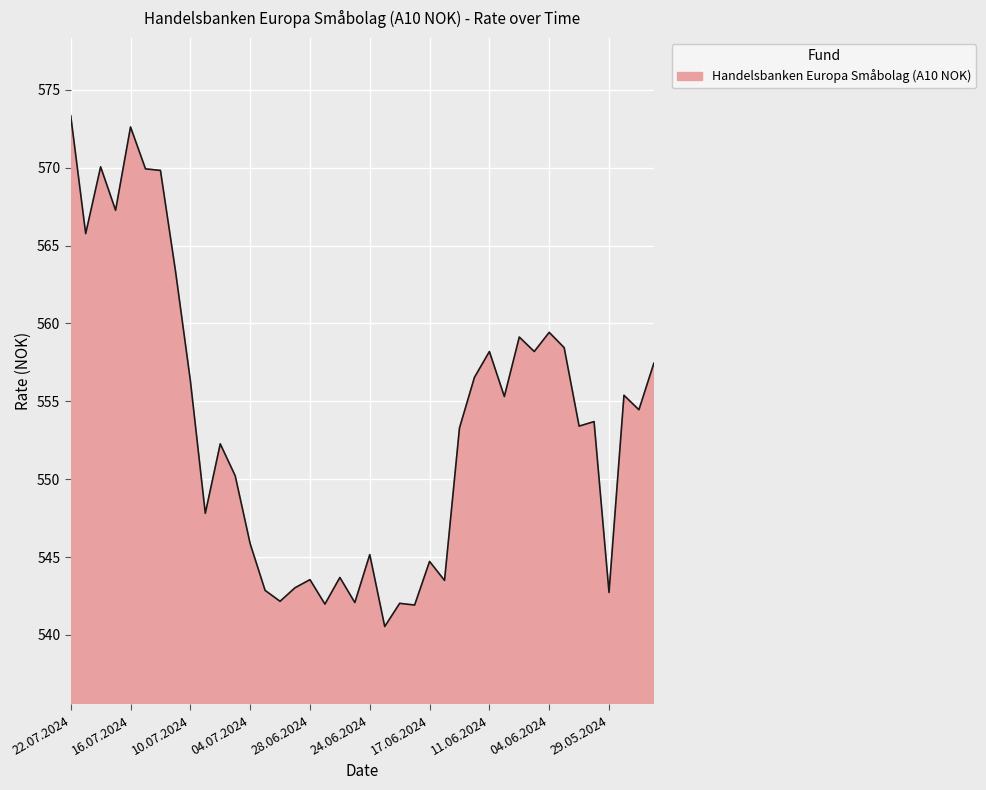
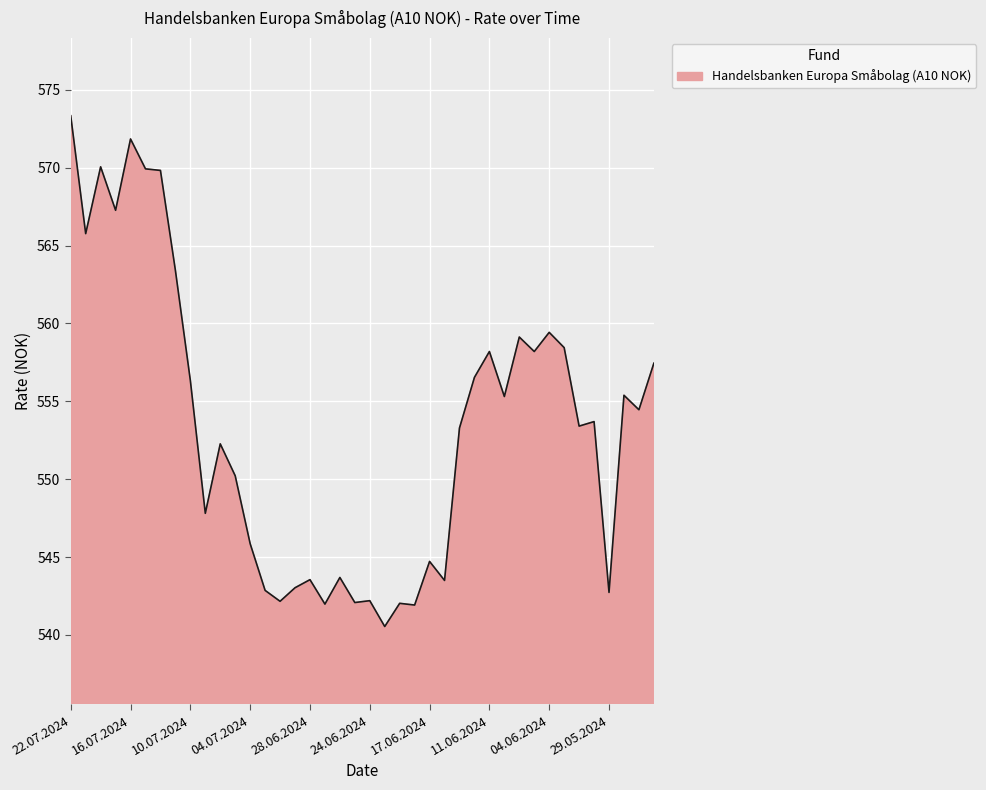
16.07.2024: 572.6 -> 571.9
24.06.2024: 545.2 -> 542.2
